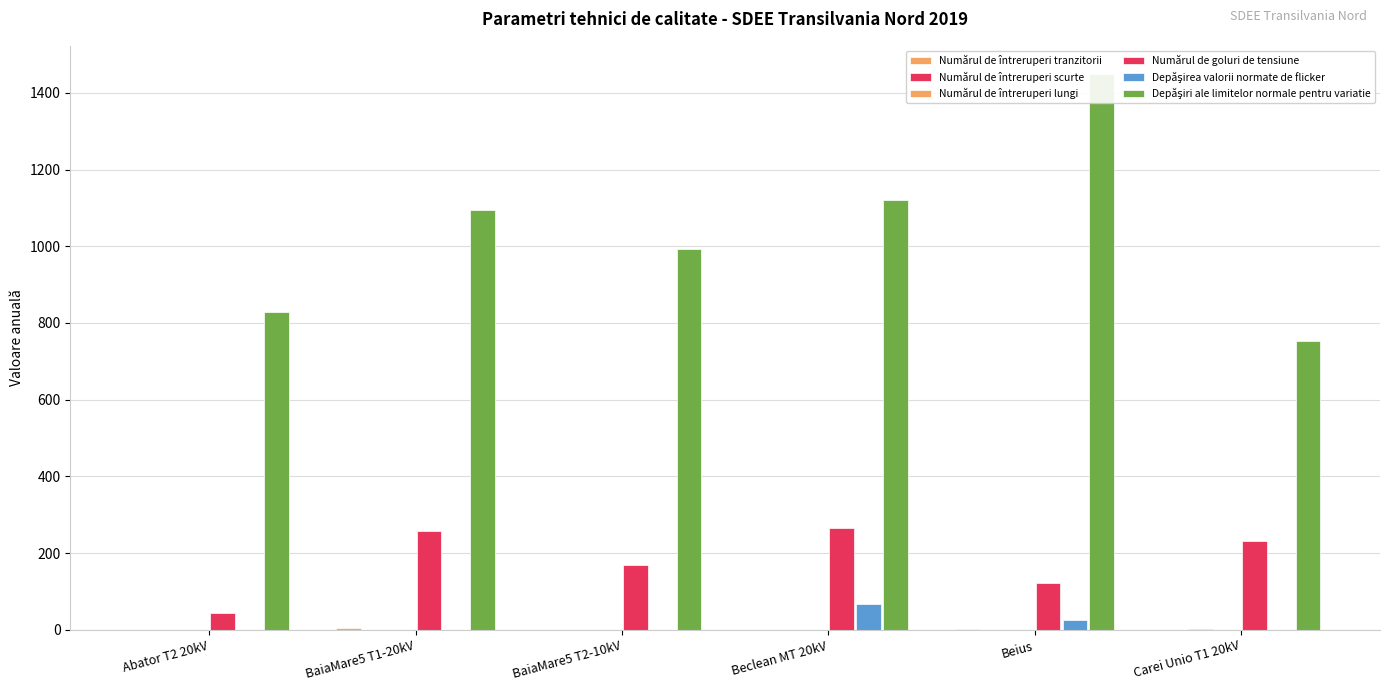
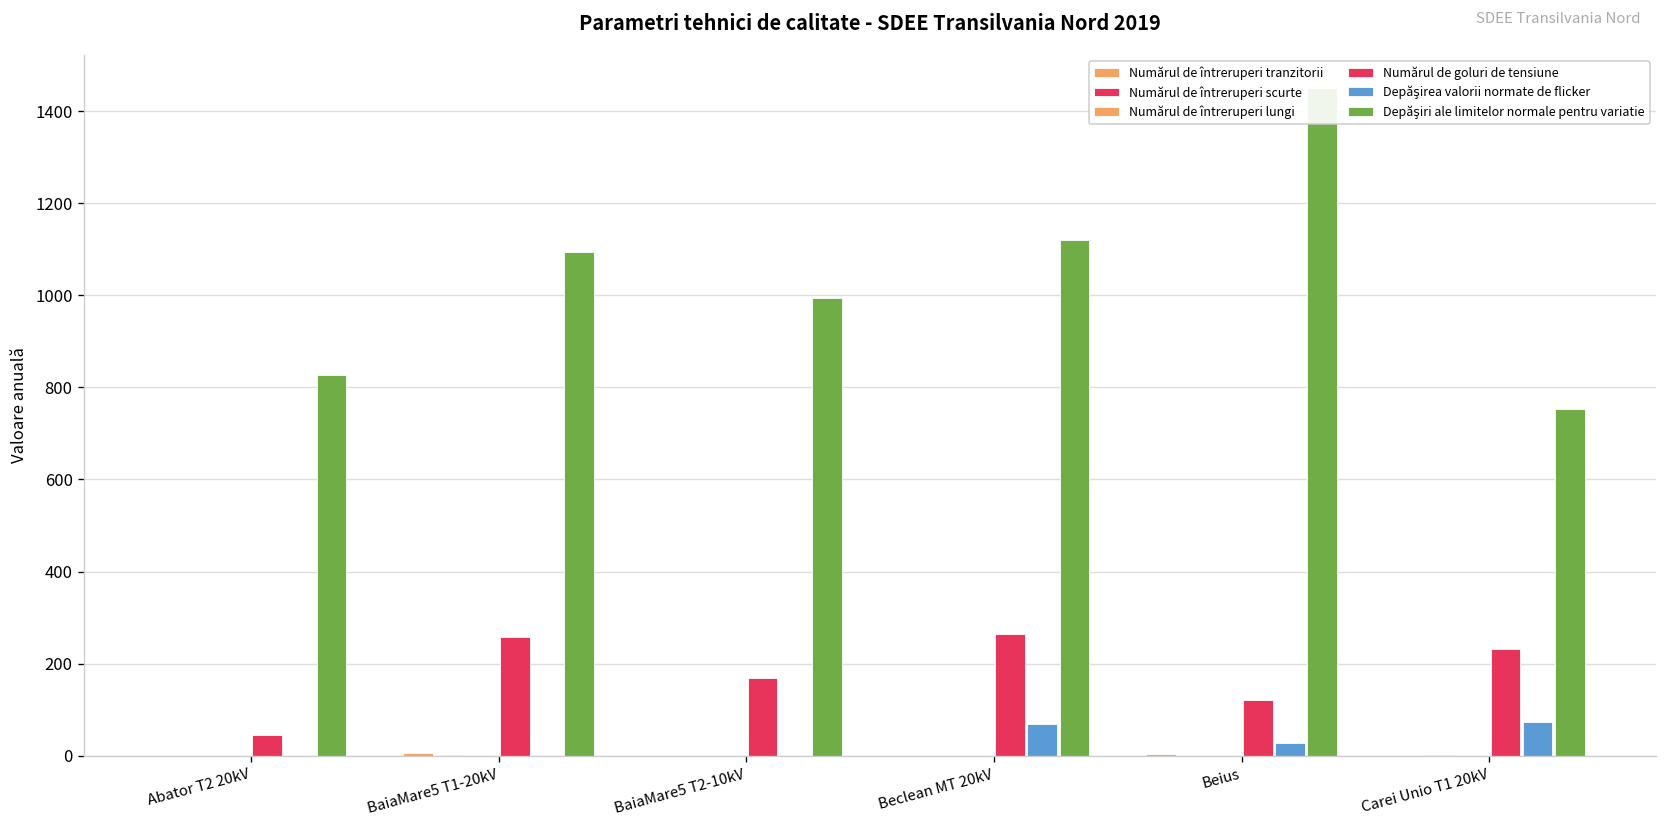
Depăşirea valorii normate de flicker, Carei Unio T1 20kV: 0 -> 70
